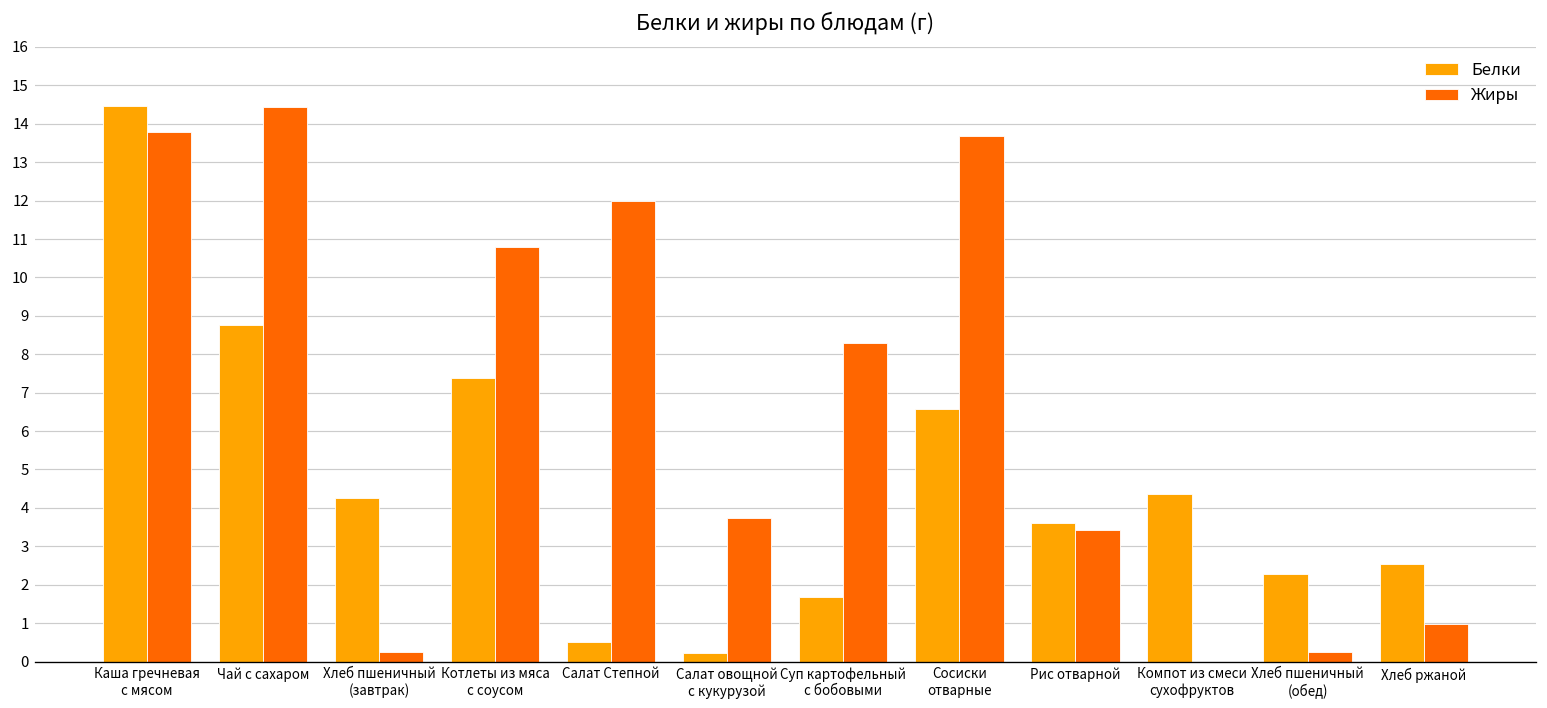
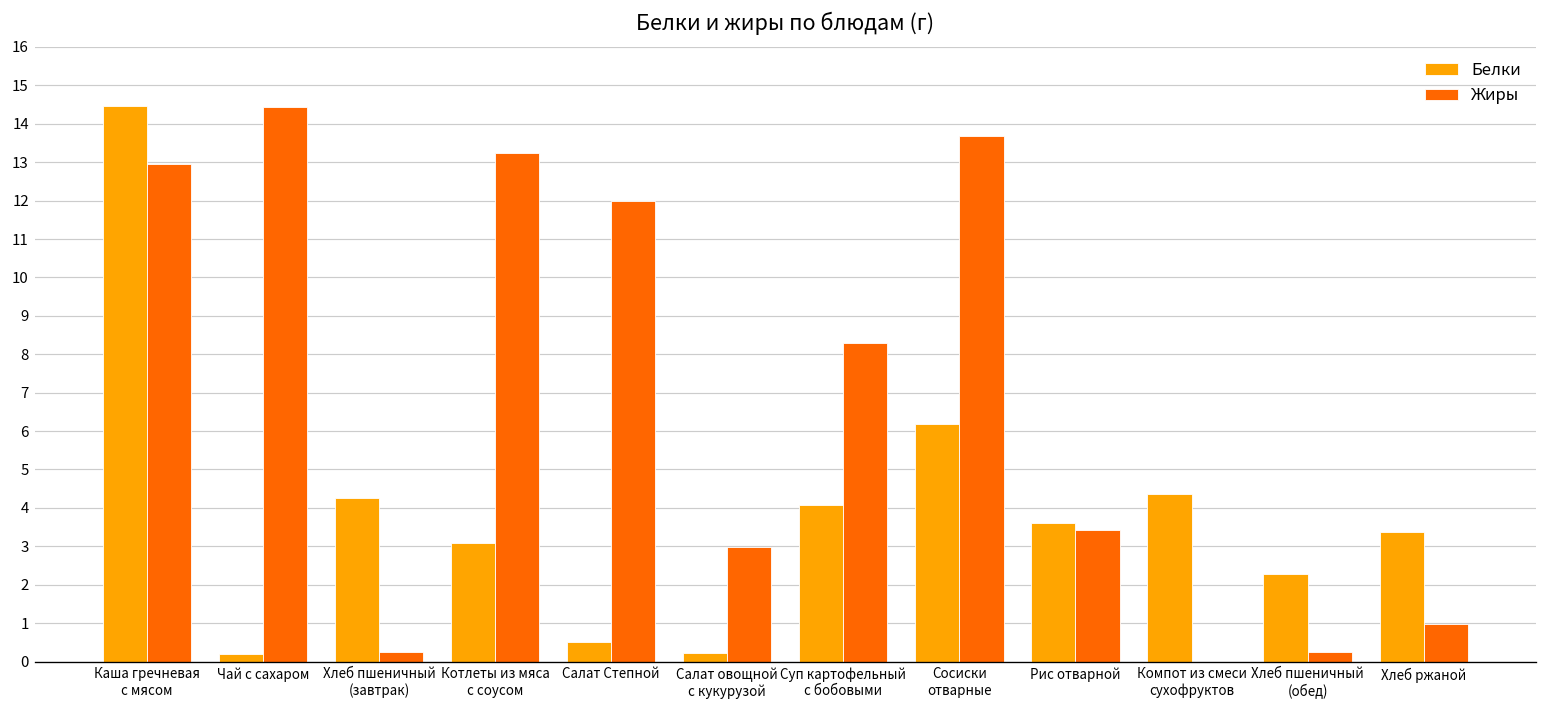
Жиры, Каша гречневая с мясом: 13.8 -> 13.0
Белки, Чай с сахаром: 8.8 -> 0.2
Белки, Котлеты из мяса с соусом: 7.4 -> 3.1
Жиры, Котлеты из мяса с соусом: 10.8 -> 13.2
Жиры, Салат овощной с кукурузой: 3.7 -> 3.0
Белки, Суп картофельный с бобовыми: 1.7 -> 4.1
Белки, Сосиски отварные: 6.6 -> 6.2
Белки, Хлеб ржаной: 2.6 -> 3.4
